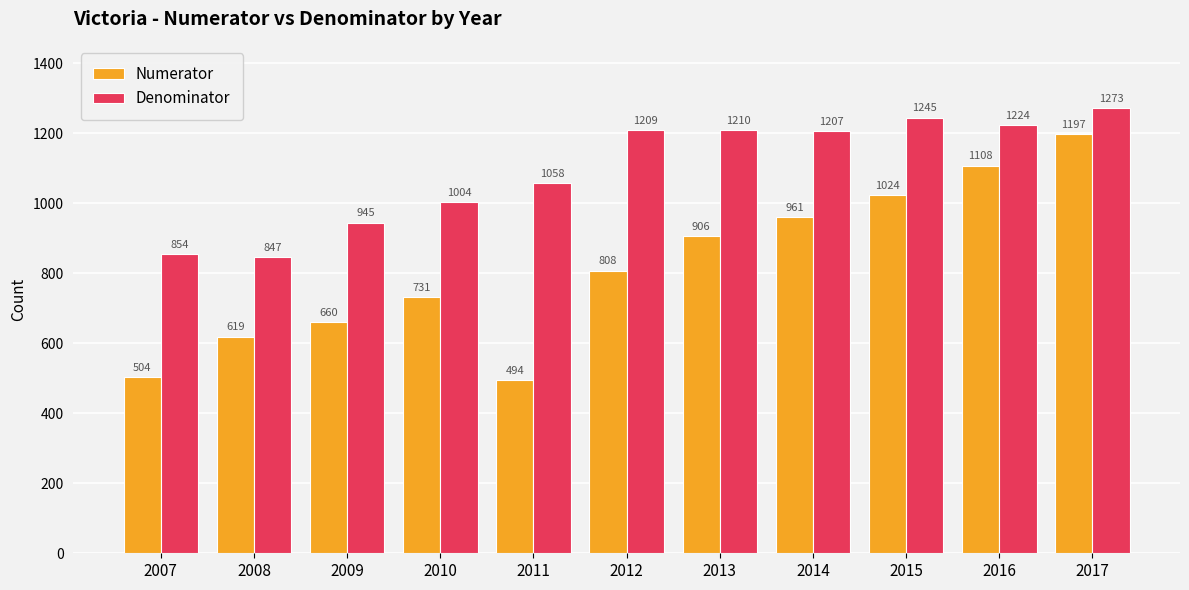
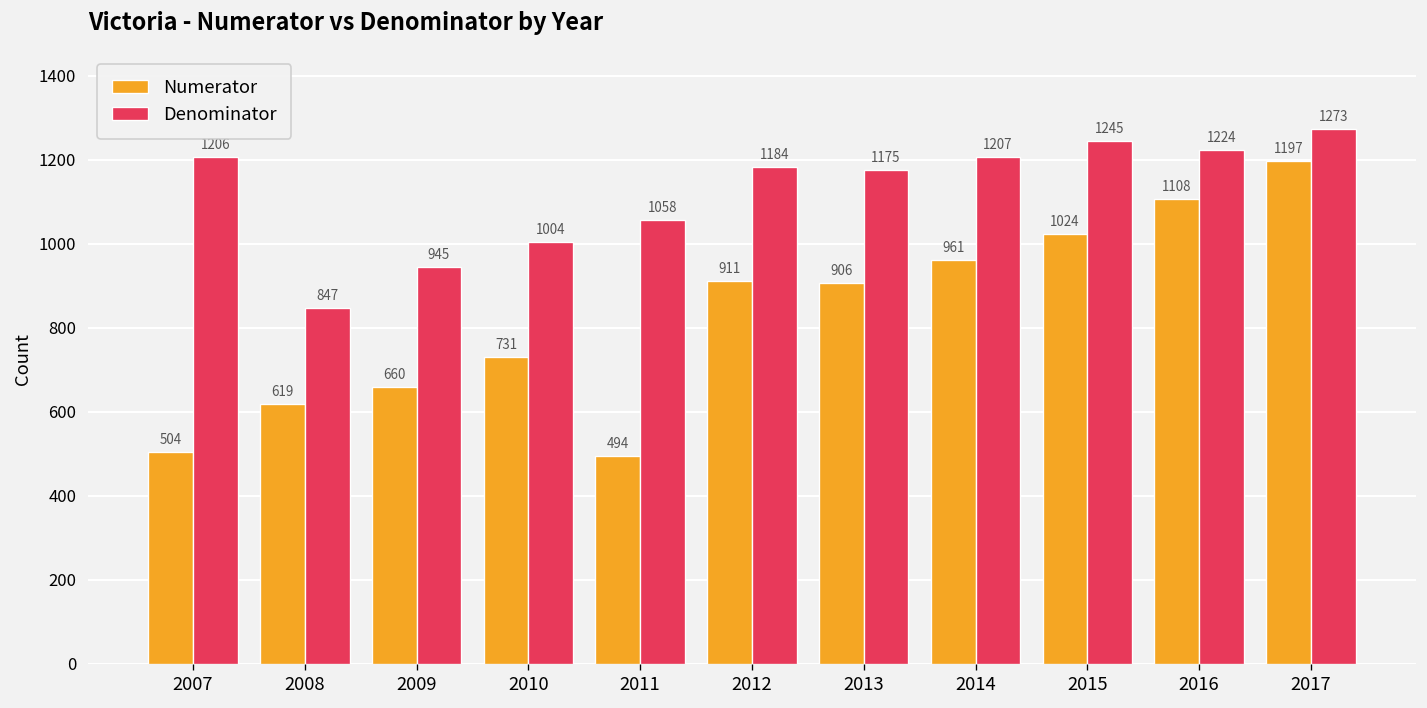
Denominator, 2007: 850 -> 1210
Numerator, 2012: 808 -> 911
Denominator, 2012: 1209 -> 1184
Denominator, 2013: 1210 -> 1175
